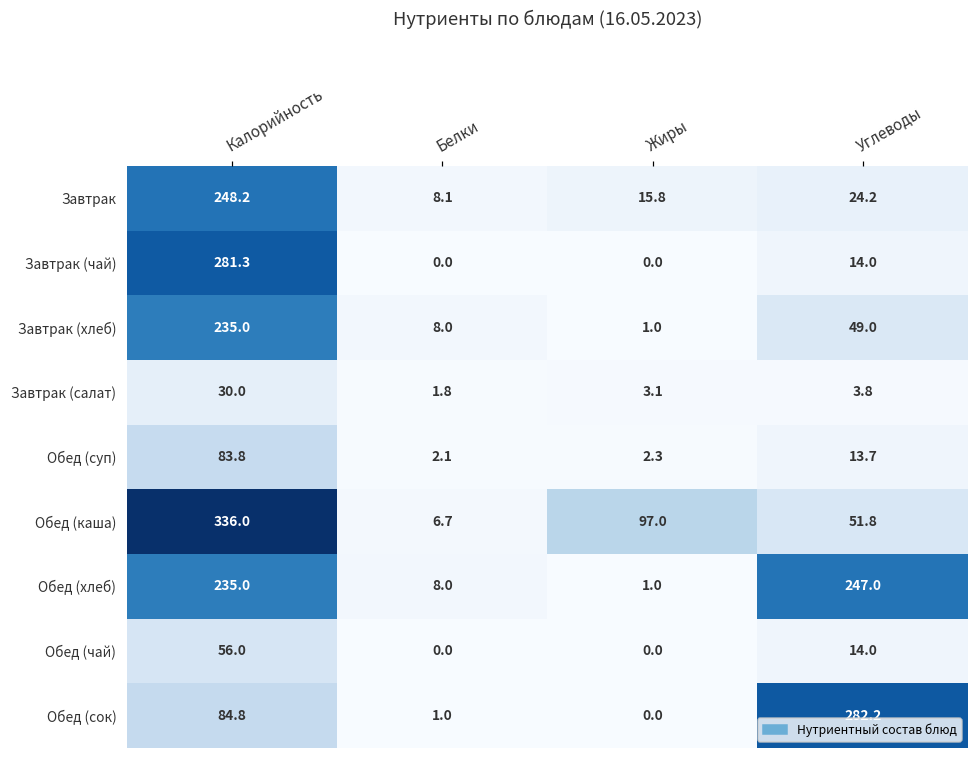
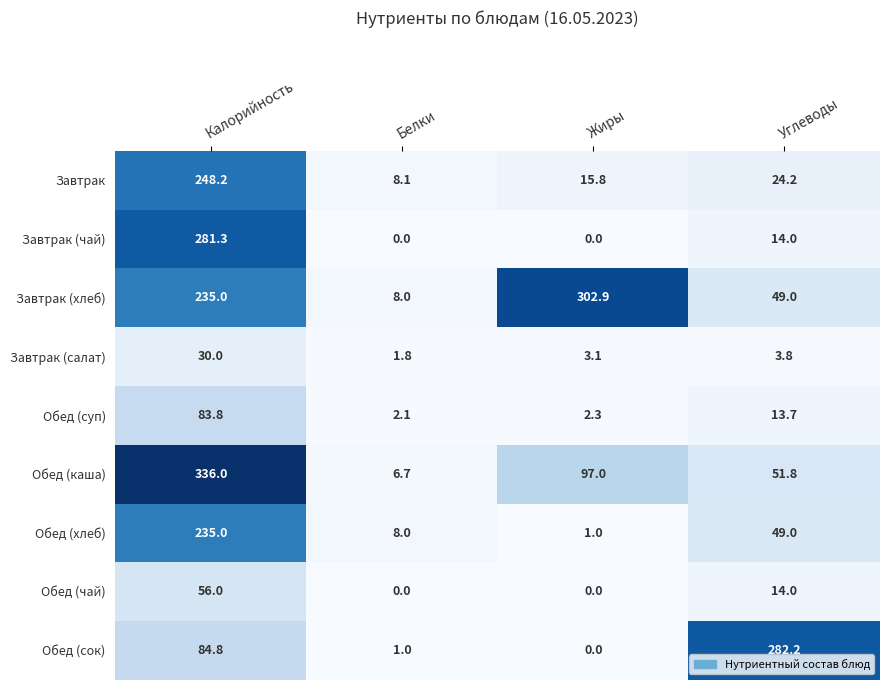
Завтрак (хлеб), Жиры: 1.0 -> 302.9
Обед (хлеб), Углеводы: 247.0 -> 49.0
